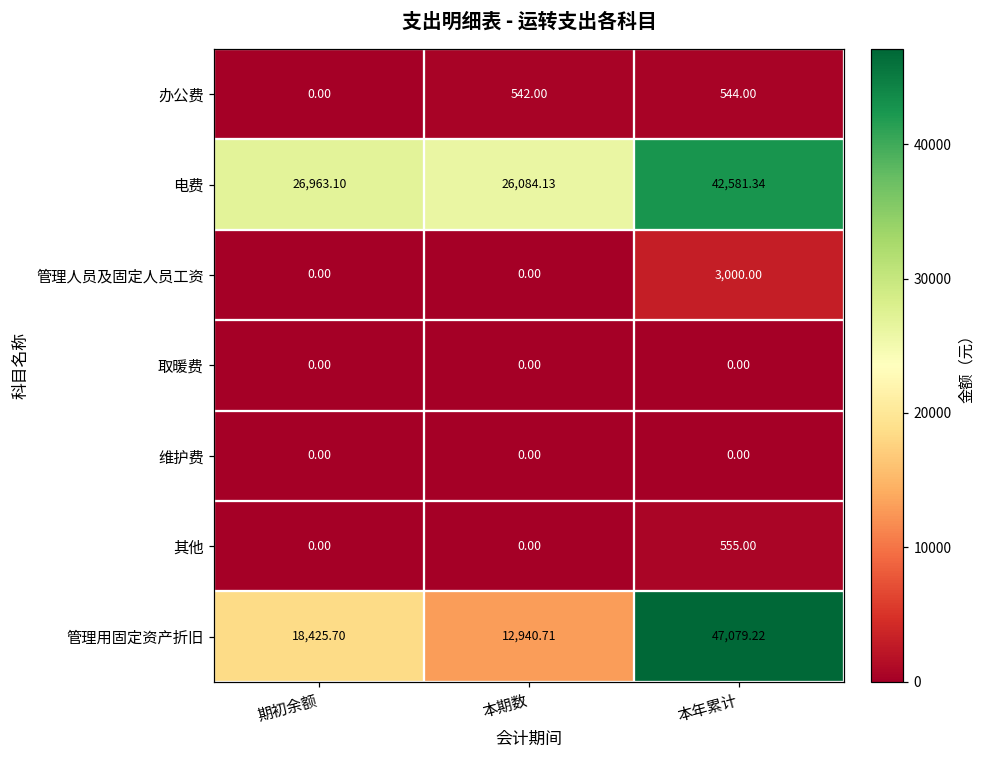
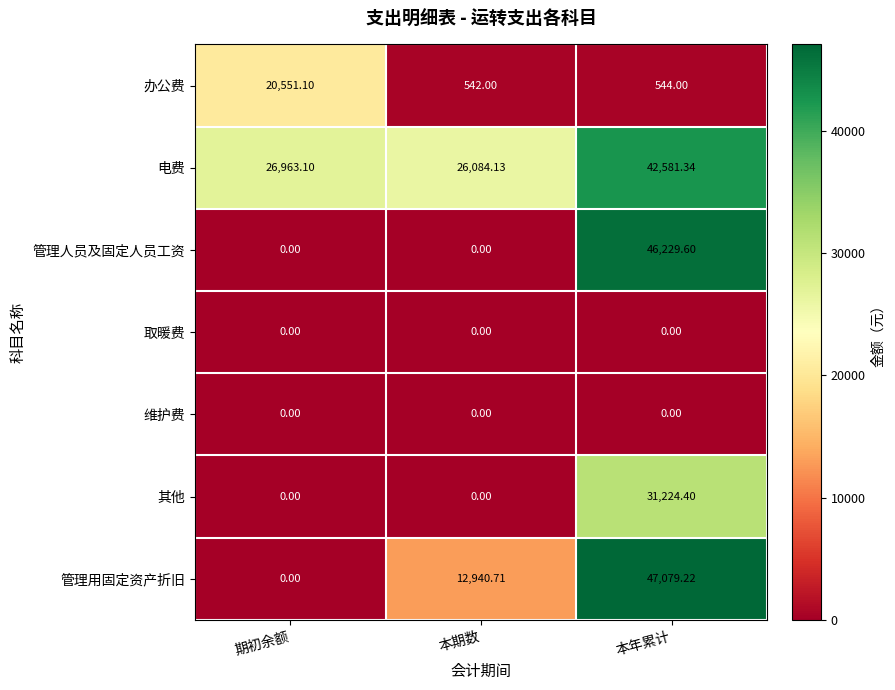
办公费, 期初余额: 0.00 -> 20,551.10
管理人员及固定人员工资, 本年累计: 3,000.00 -> 46,229.60
其他, 本年累计: 555.00 -> 31,224.40
管理用固定资产折旧, 期初余额: 18,425.70 -> 0.00
